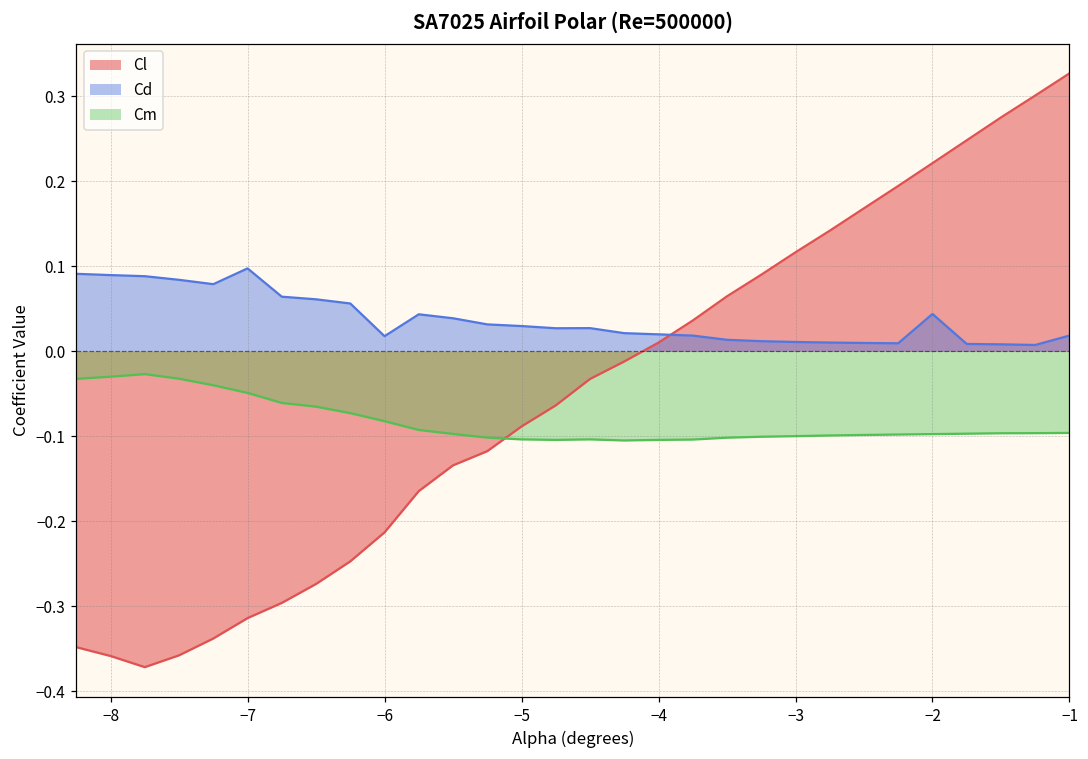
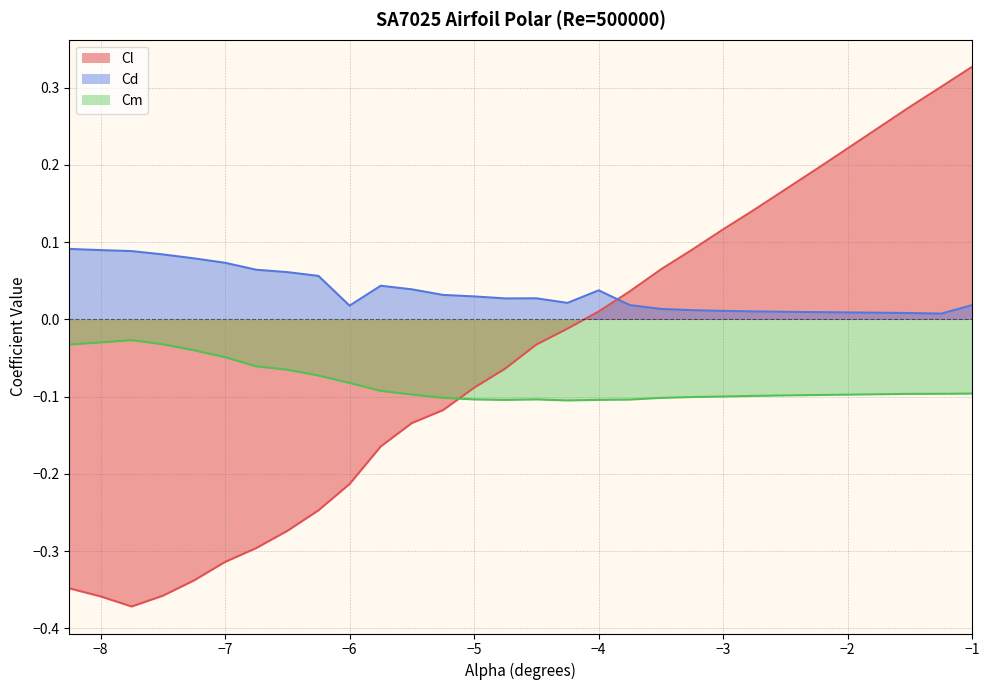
Cd, −7: 0.10 -> 0.07
Cd, −4: 0.02 -> 0.04
Cd, −2: 0.04 -> 0.01
